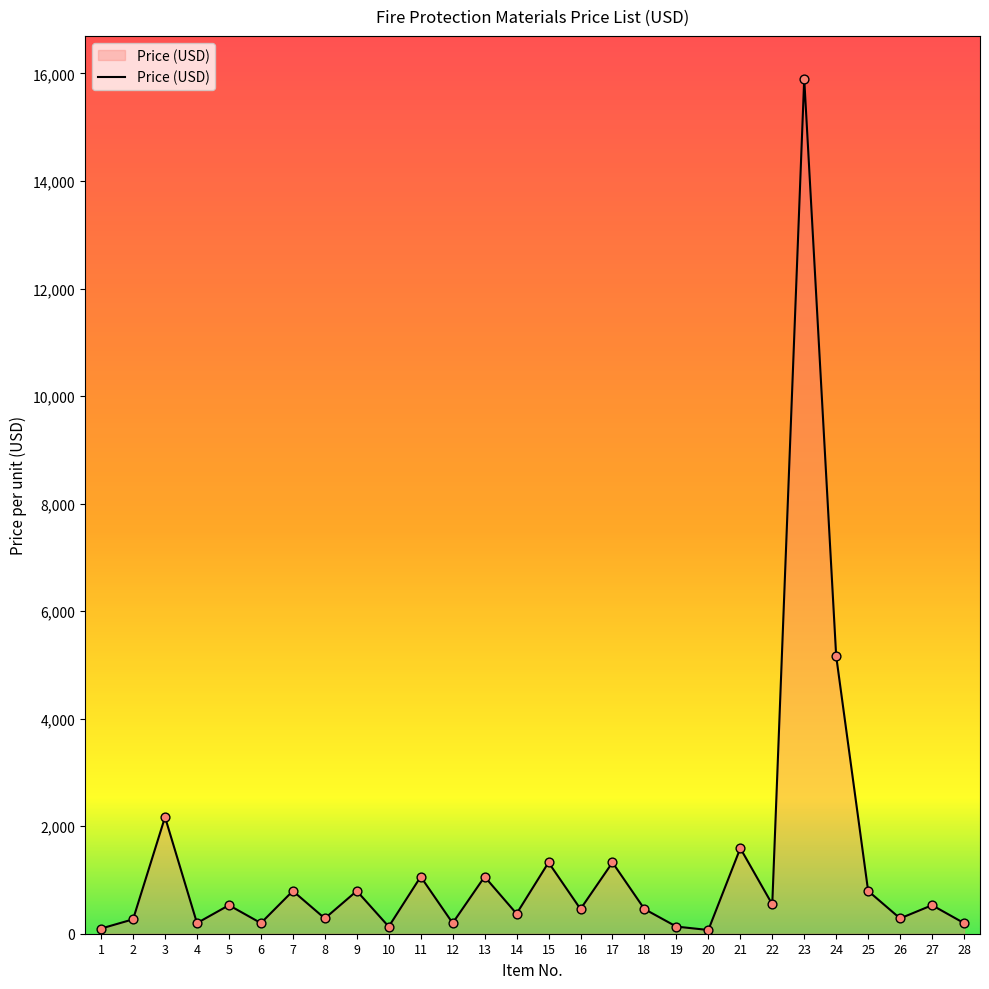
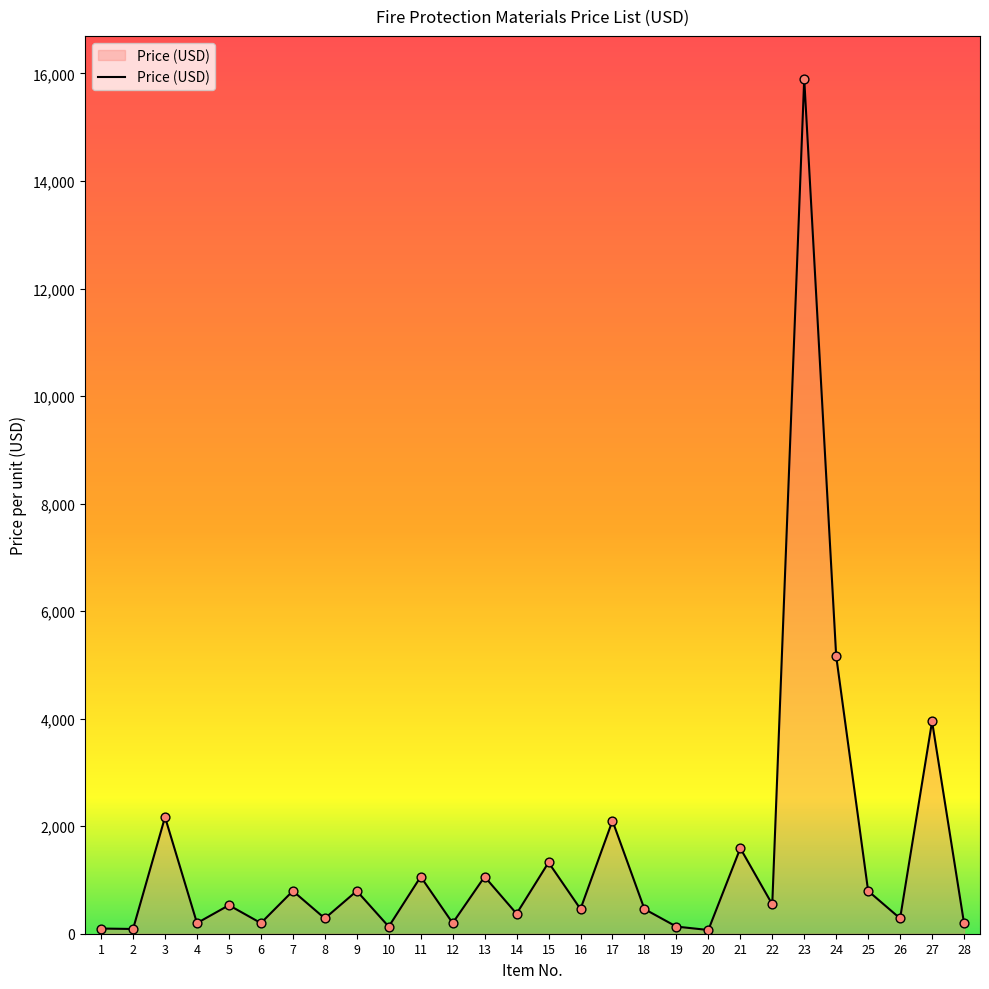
2: 300 -> 100
17: 1,300 -> 2,100
27: 500 -> 3,900
